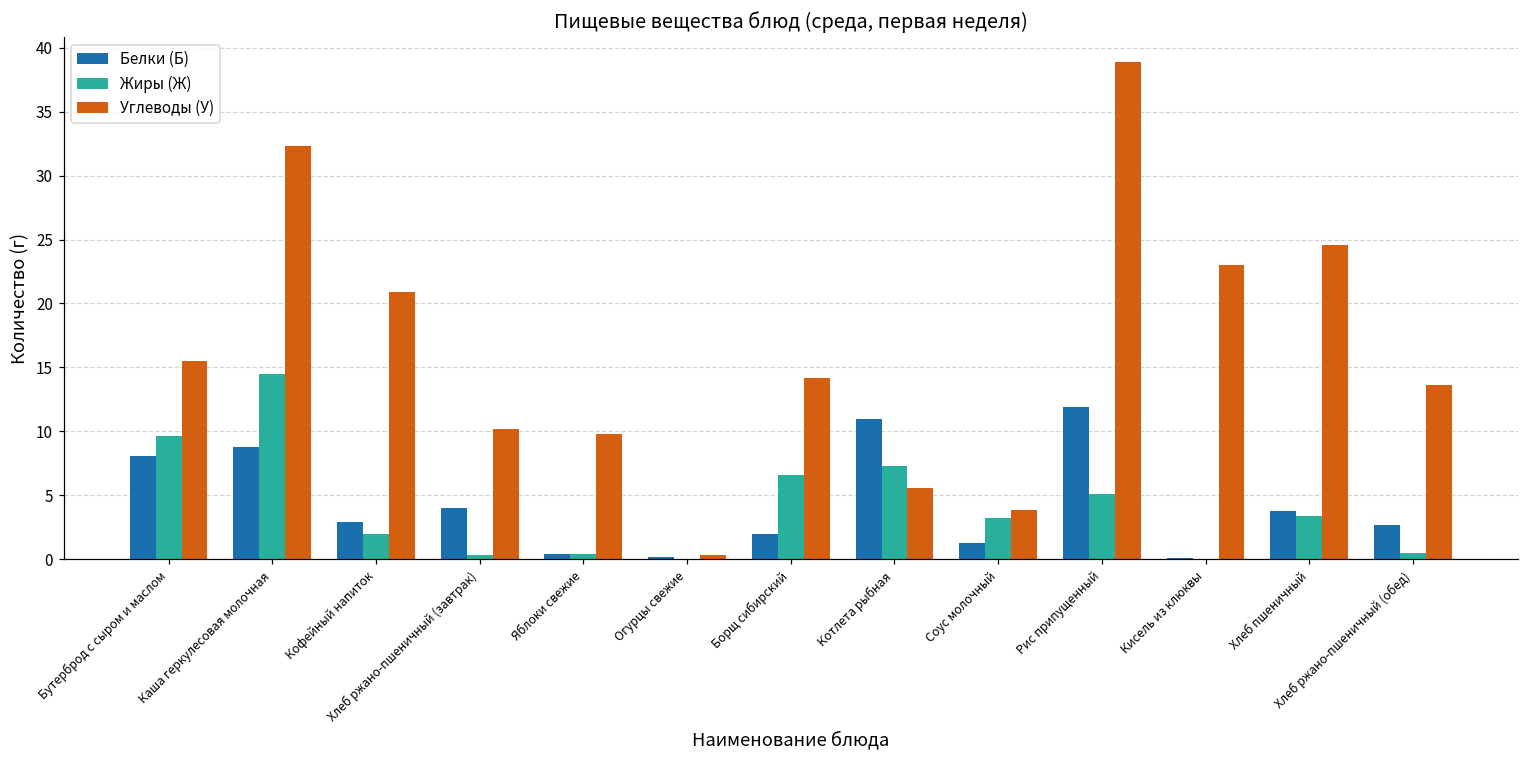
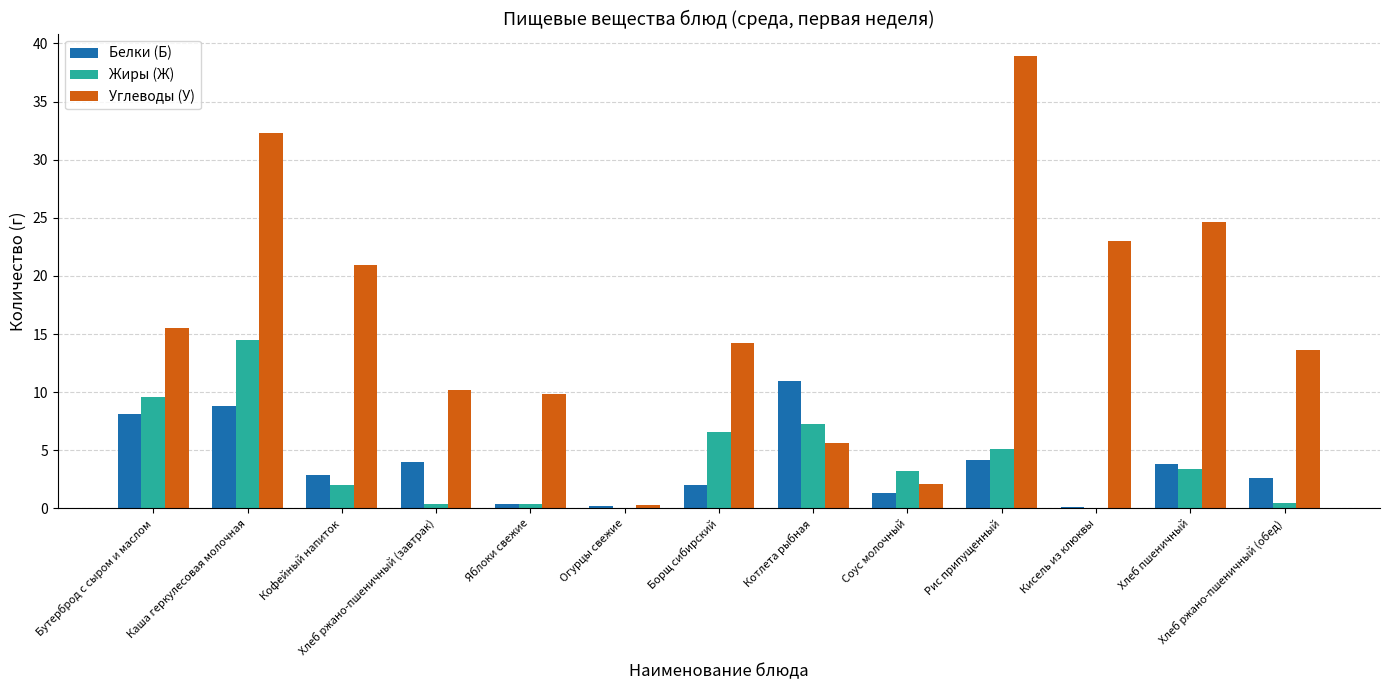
Углеводы (У), Соус молочный: 3.9 -> 2.1
Белки (Б), Рис припущенный: 11.9 -> 4.2
